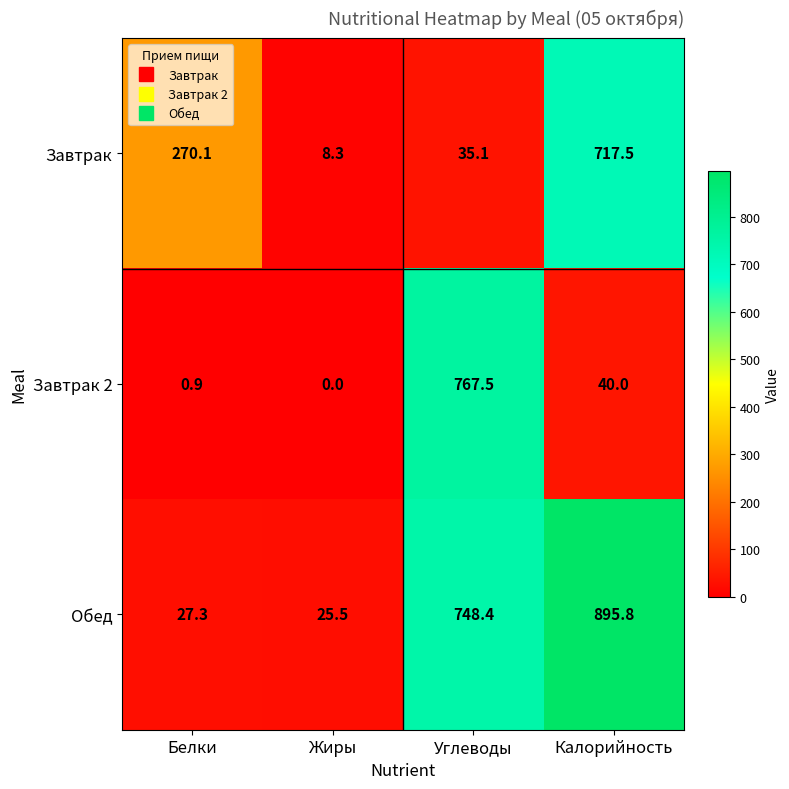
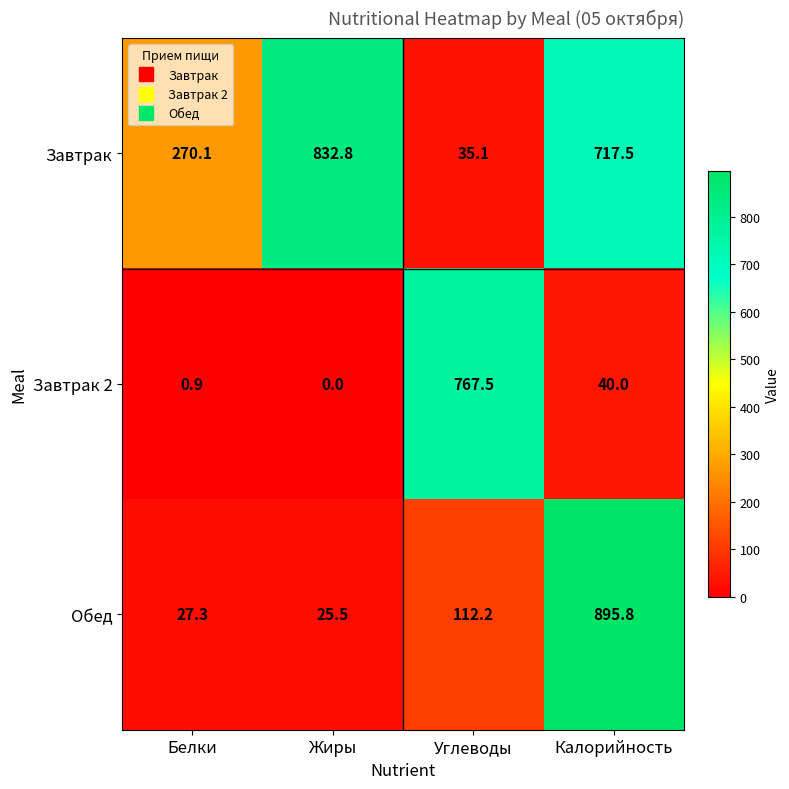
Завтрак, Жиры: 8.3 -> 832.8
Обед, Углеводы: 748.4 -> 112.2
